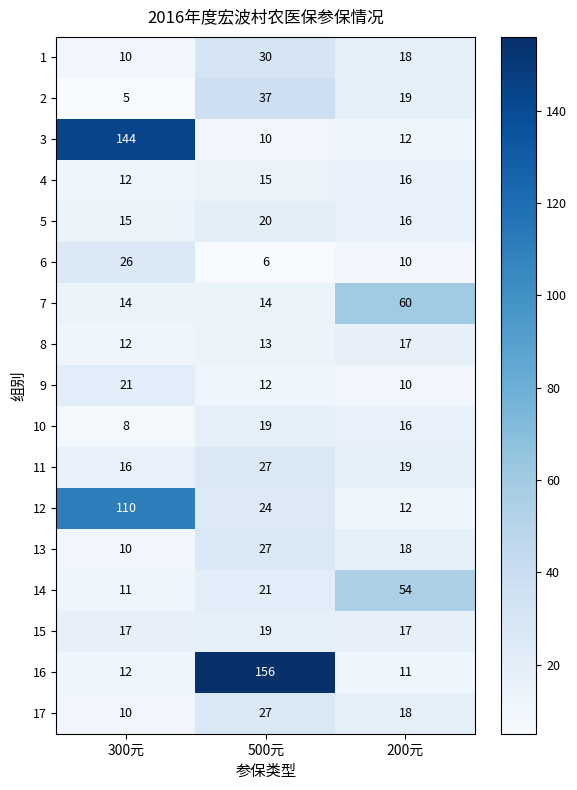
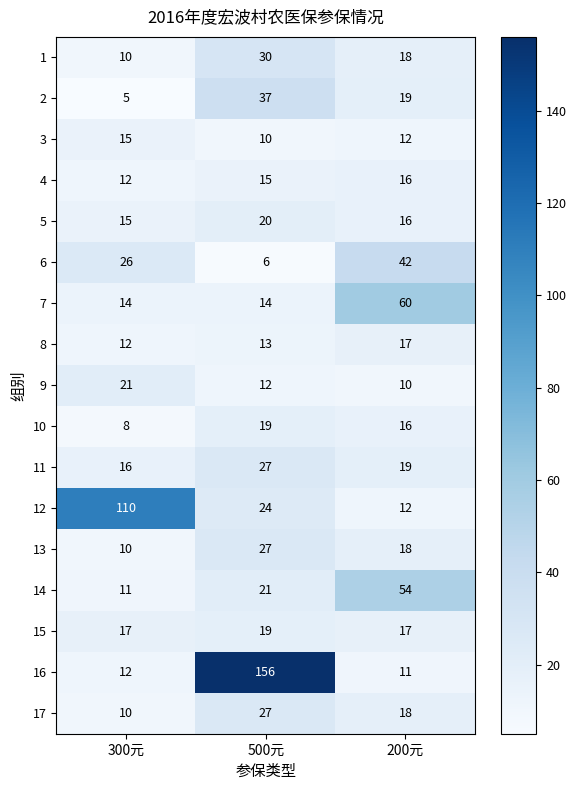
3, 300元: 144 -> 15
6, 200元: 10 -> 42
